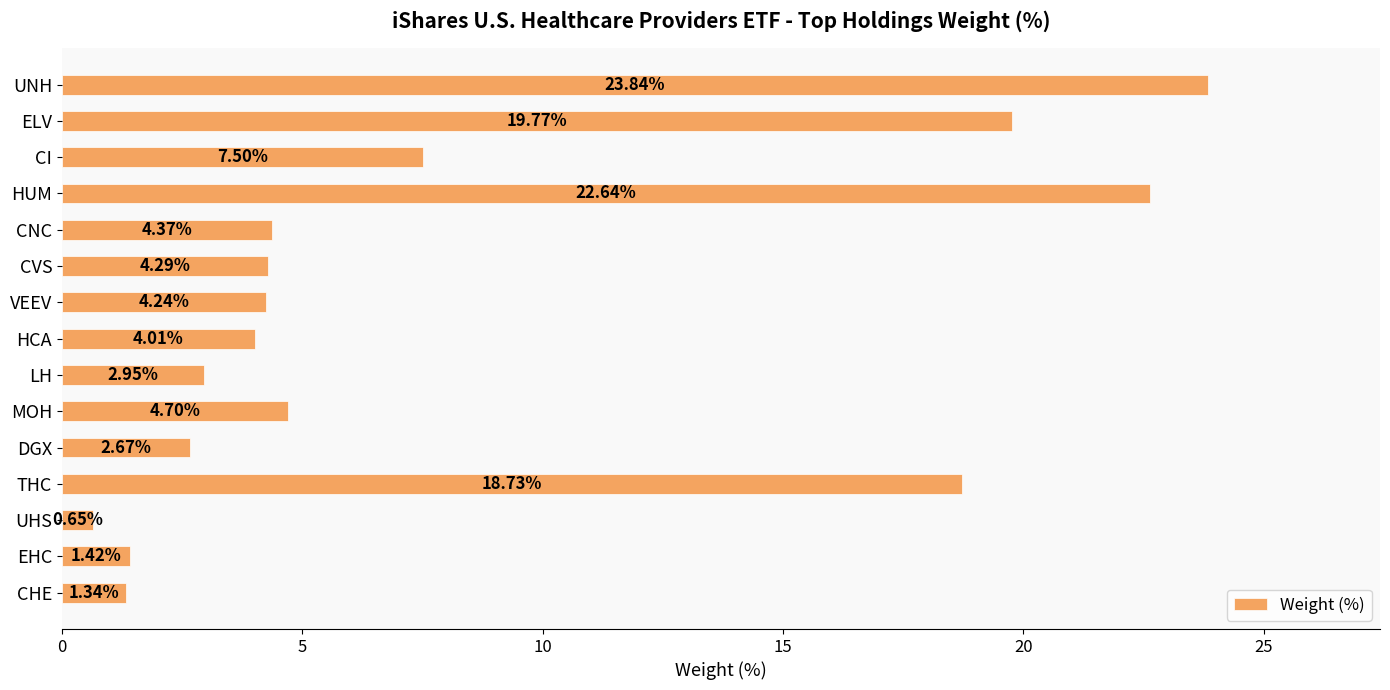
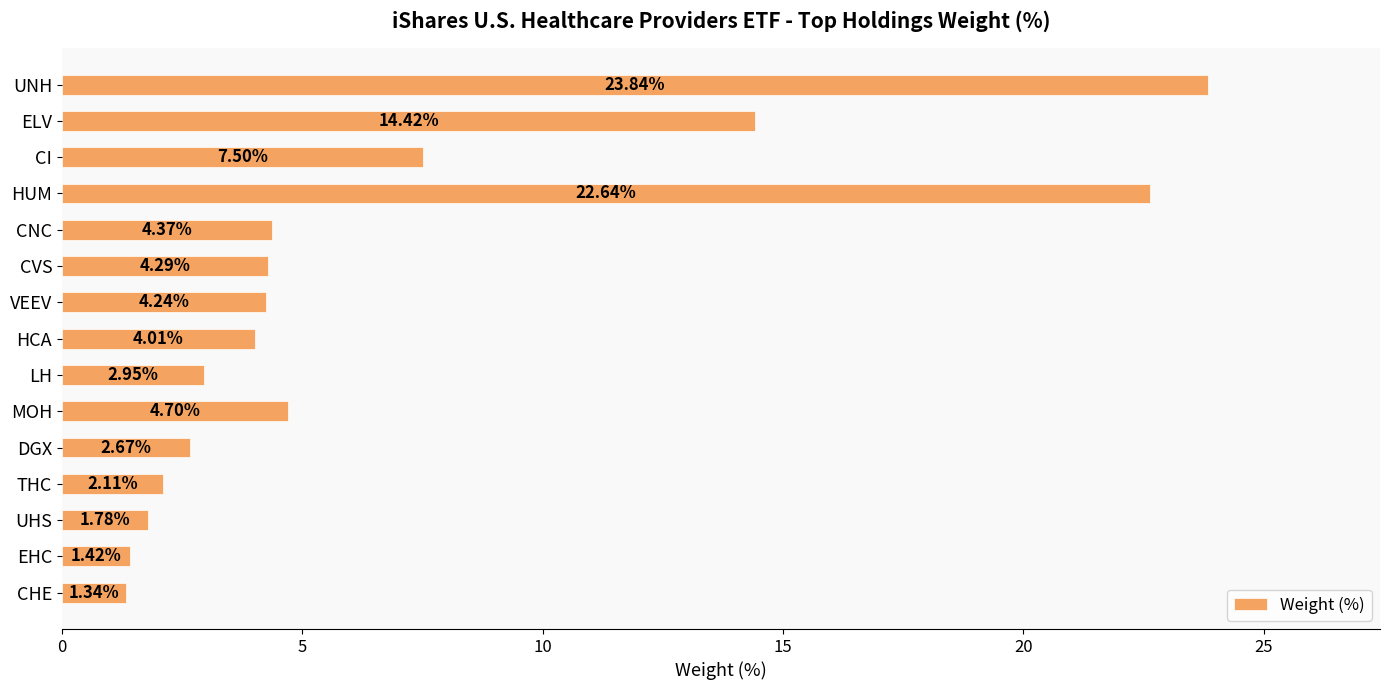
ELV: 19.77% -> 14.42%
THC: 18.73% -> 2.11%
UHS: 0.65% -> 1.78%
